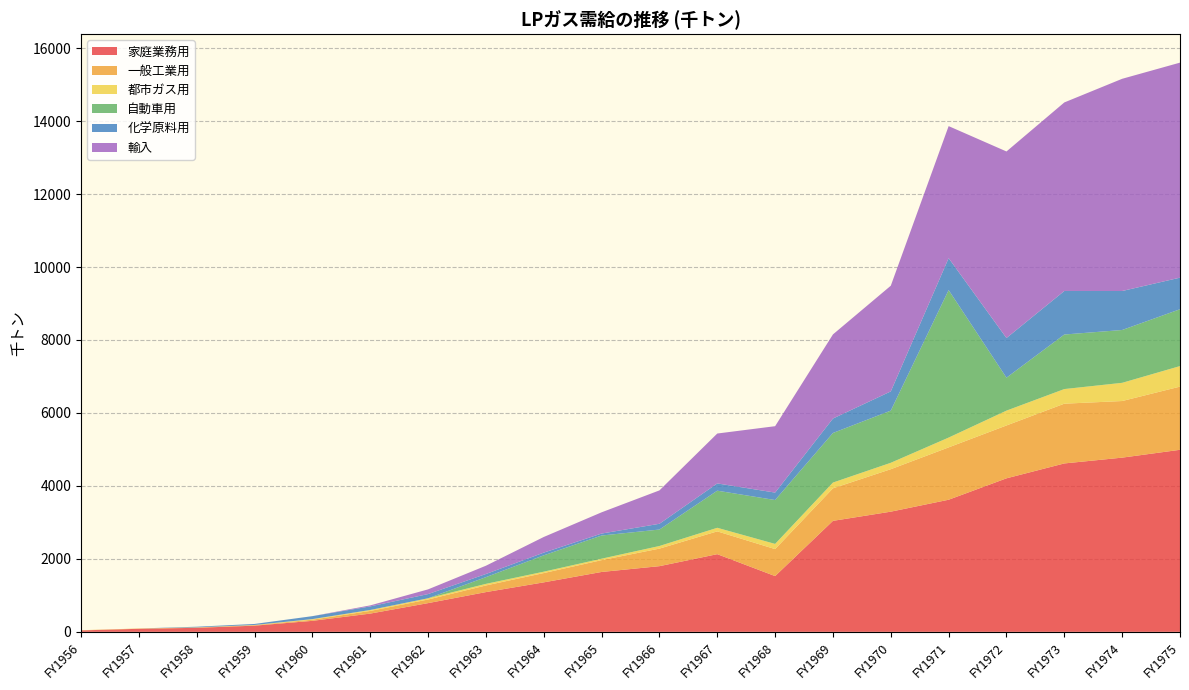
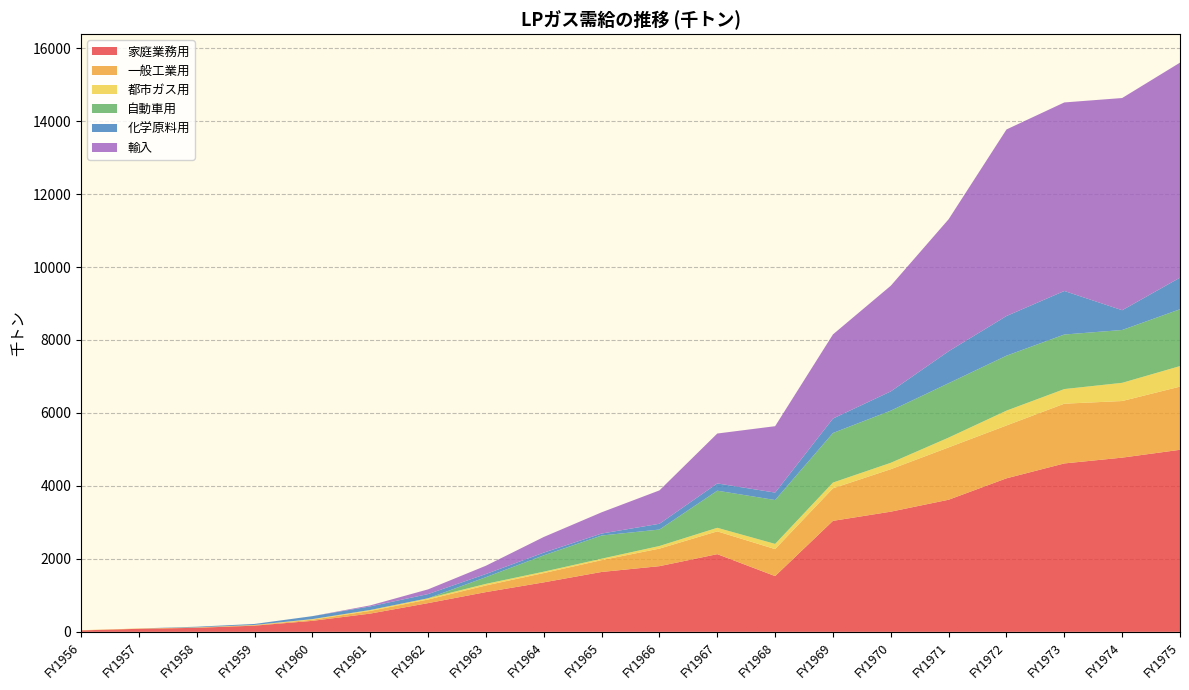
自動車用, FY1971: 4000 -> 1500
自動車用, FY1972: 900 -> 1500
化学原料用, FY1974: 1100 -> 500
